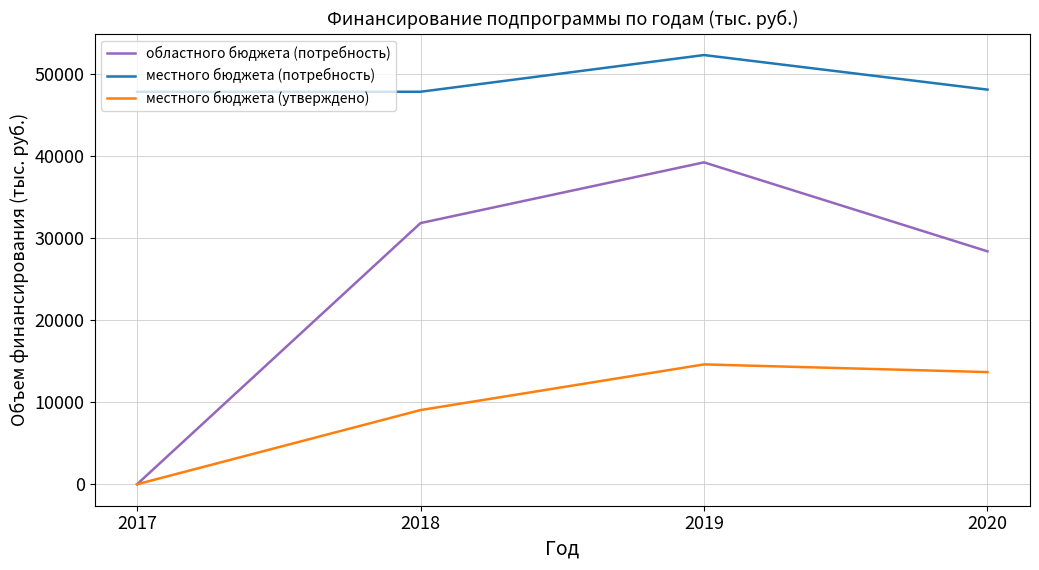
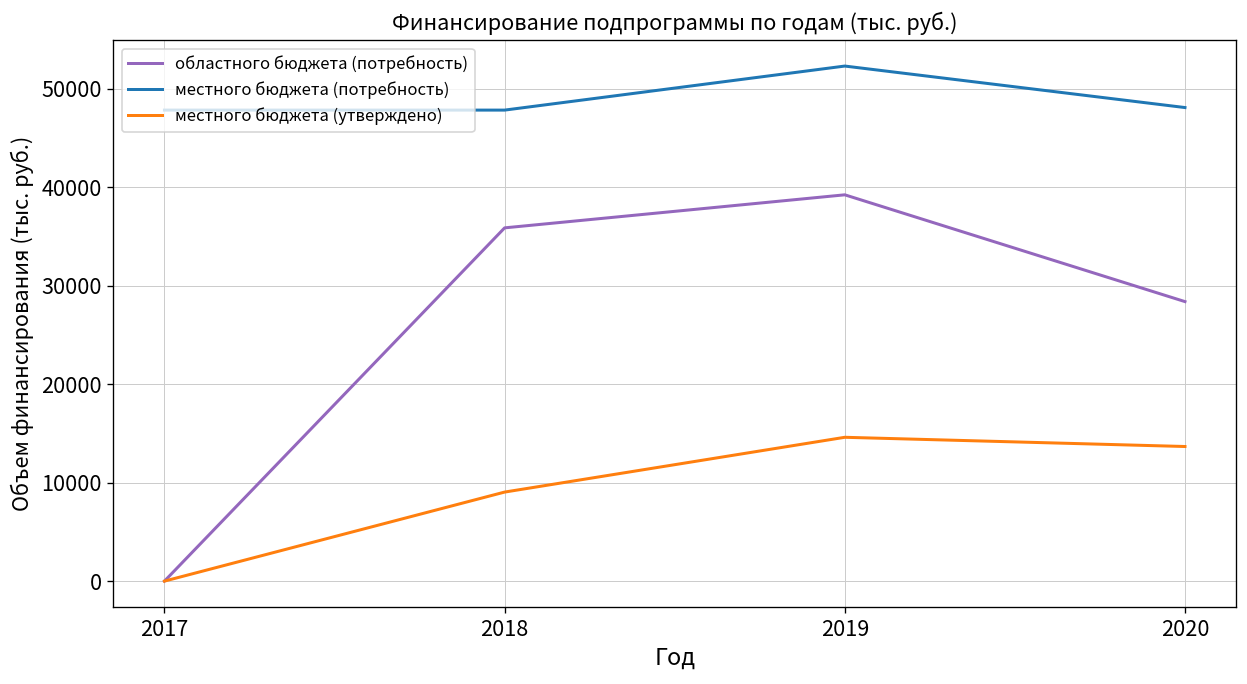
областного бюджета (потребность), 2018: 32000 -> 36000
